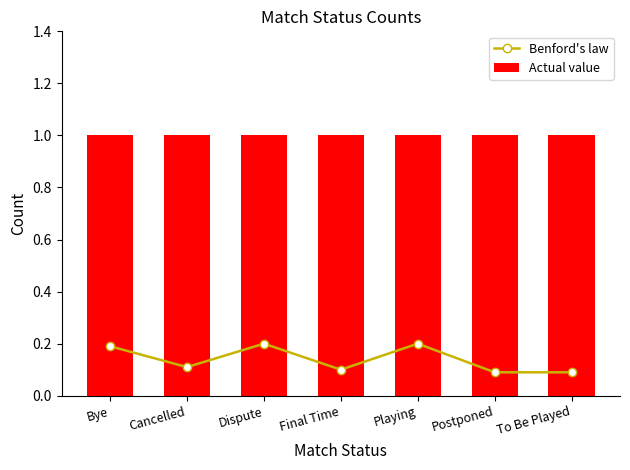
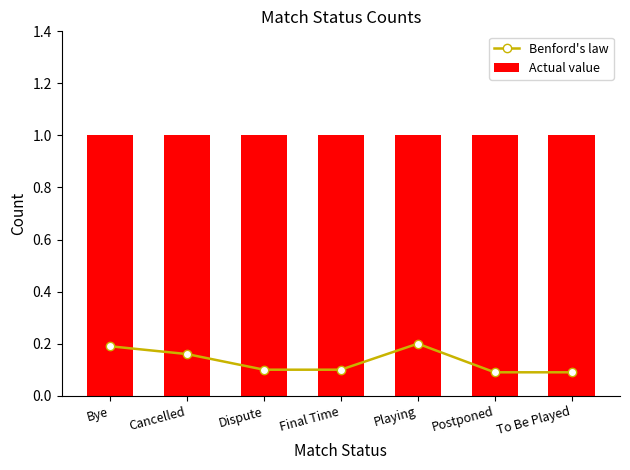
Benford's law, Cancelled: 0.11 -> 0.16
Benford's law, Dispute: 0.2 -> 0.1
